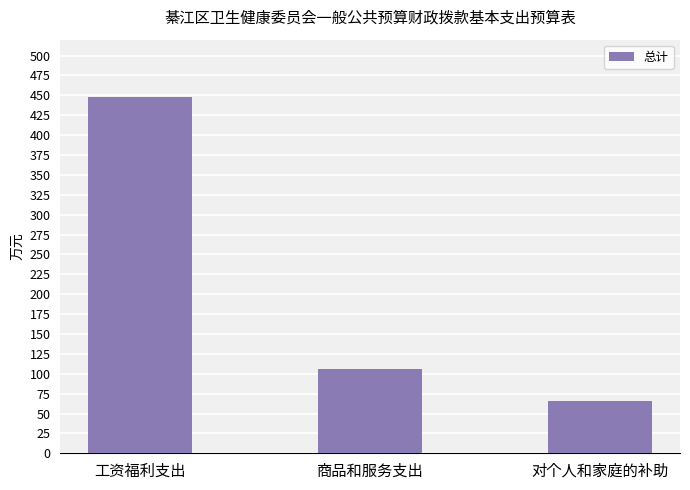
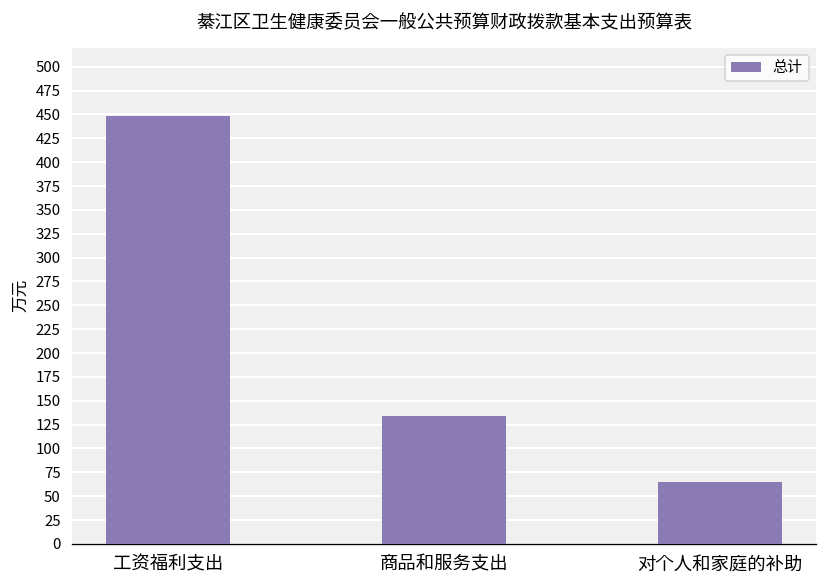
商品和服务支出: 110 -> 130
